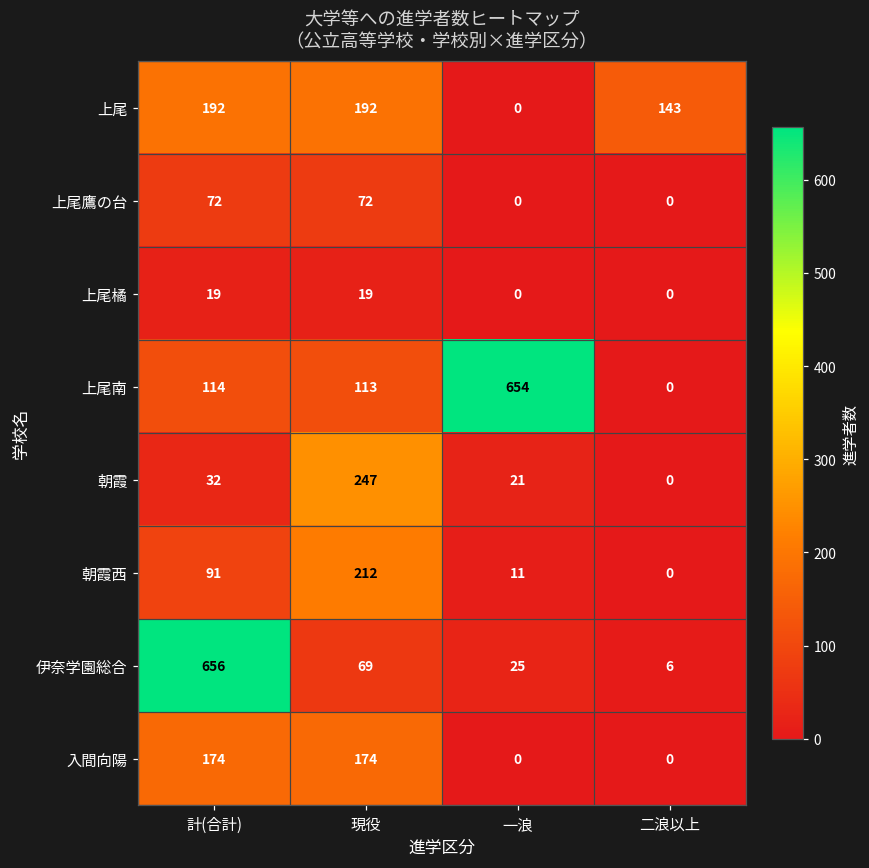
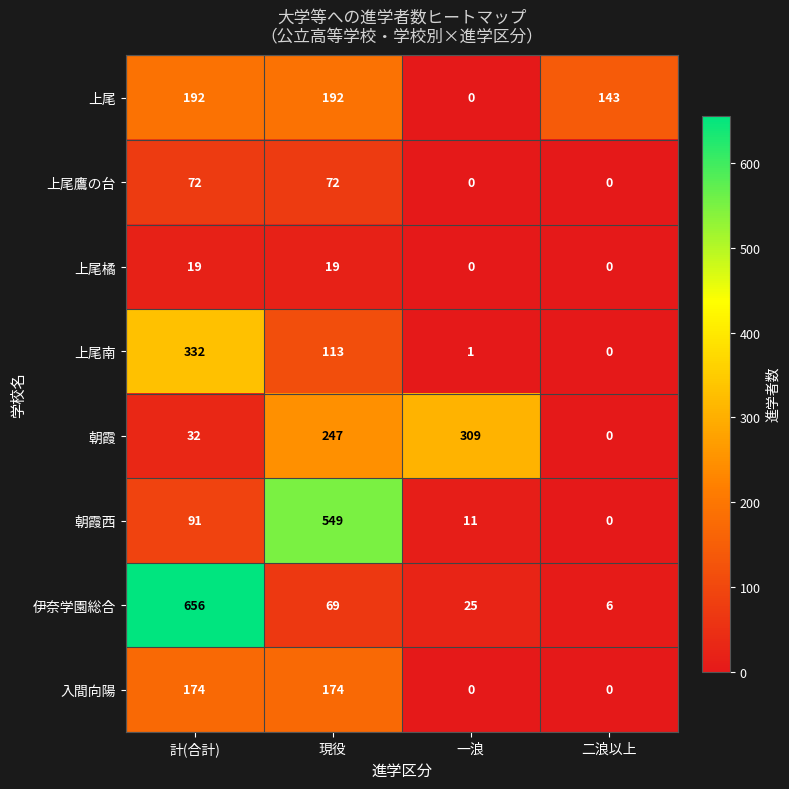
上尾南, 計(合計): 114 -> 332
上尾南, 一浪: 654 -> 1
朝霞, 一浪: 21 -> 309
朝霞西, 現役: 212 -> 549
